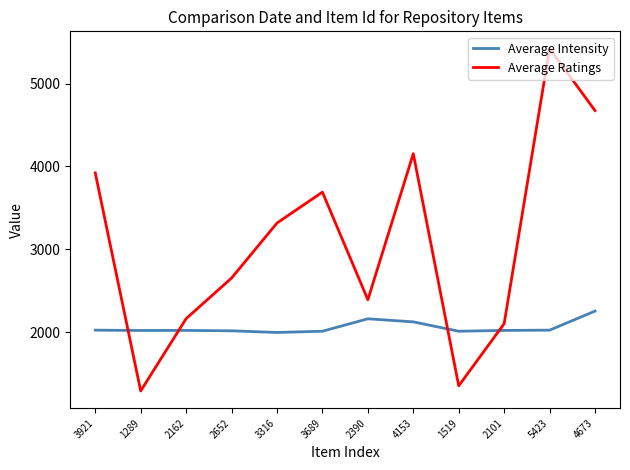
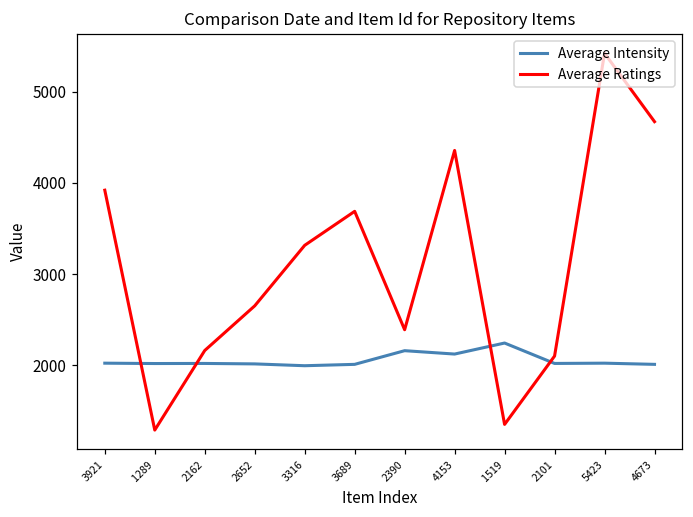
Average Ratings, 4153: 4200 -> 4400
Average Intensity, 1519: 2000 -> 2200
Average Intensity, 4673: 2300 -> 2000
